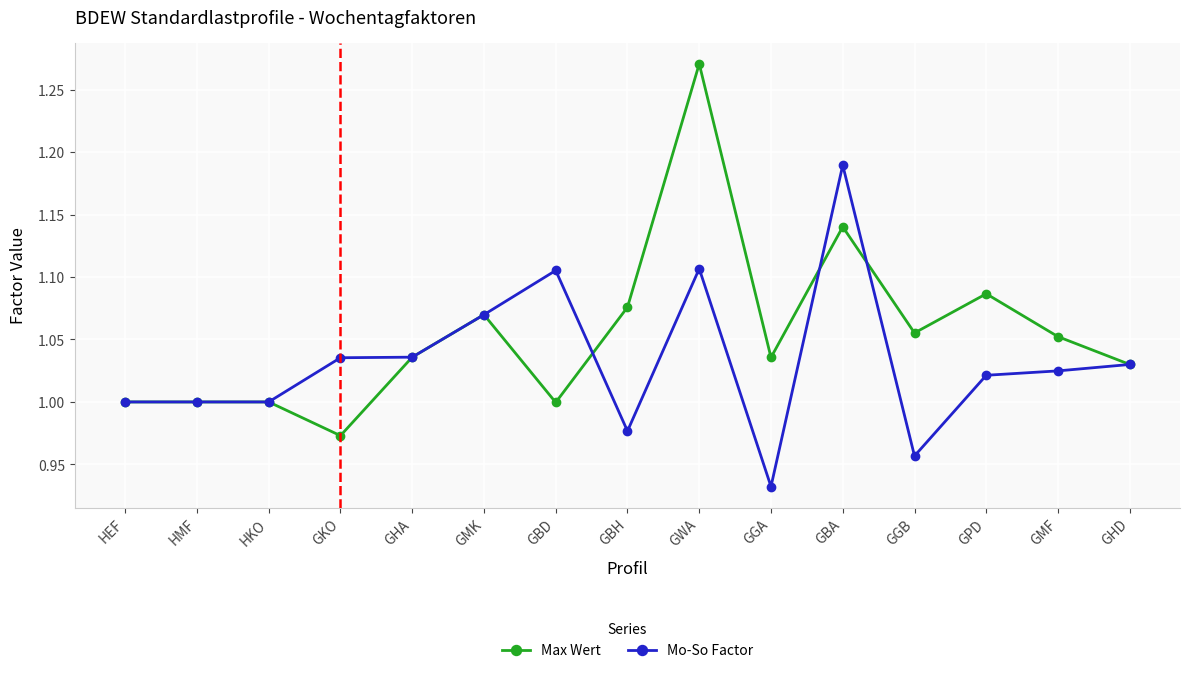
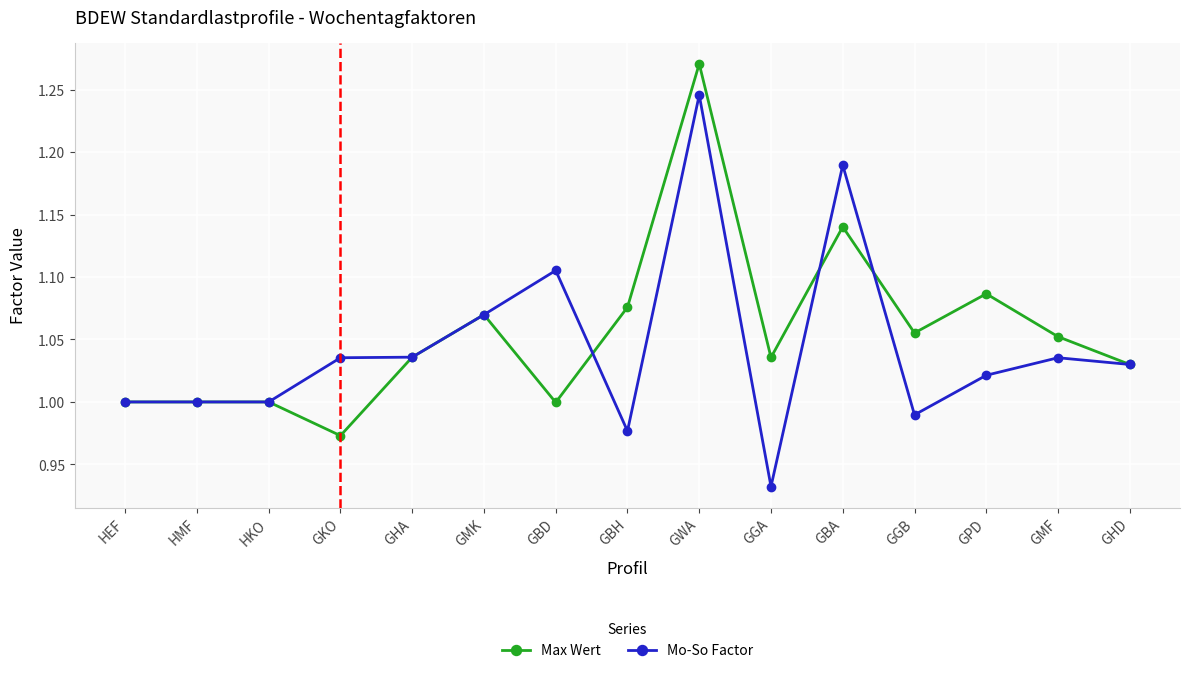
Mo-So Factor, GWA: 1.107 -> 1.246
Mo-So Factor, GGB: 0.957 -> 0.990
Mo-So Factor, GMF: 1.025 -> 1.035
